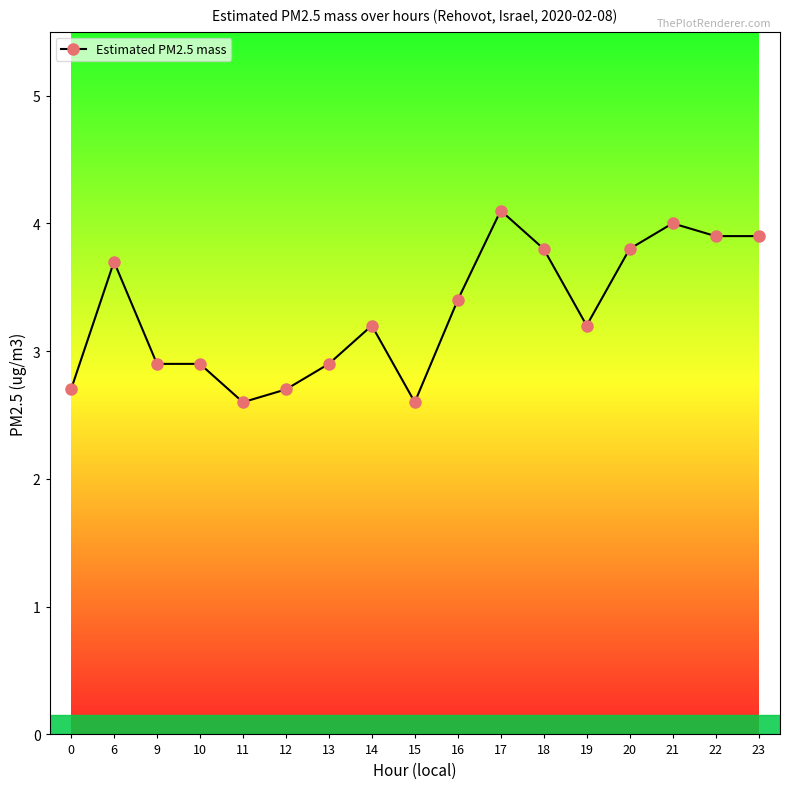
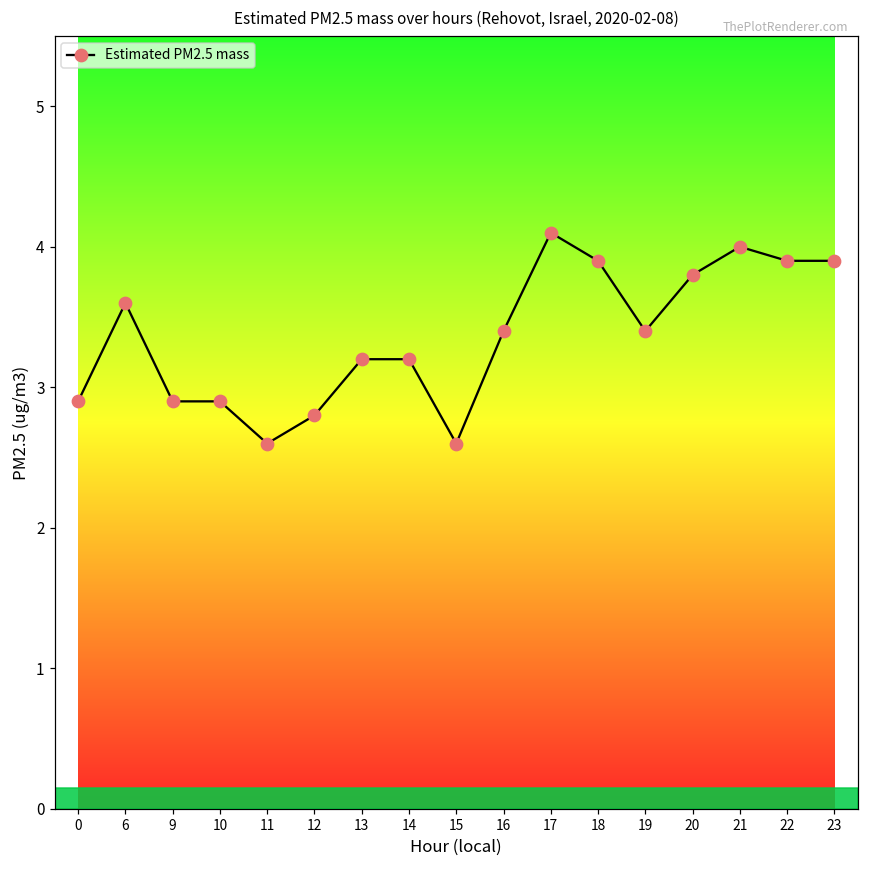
0: 2.7 -> 2.9
6: 3.7 -> 3.6
12: 2.7 -> 2.8
13: 2.9 -> 3.2
18: 3.8 -> 3.9
19: 3.2 -> 3.4
